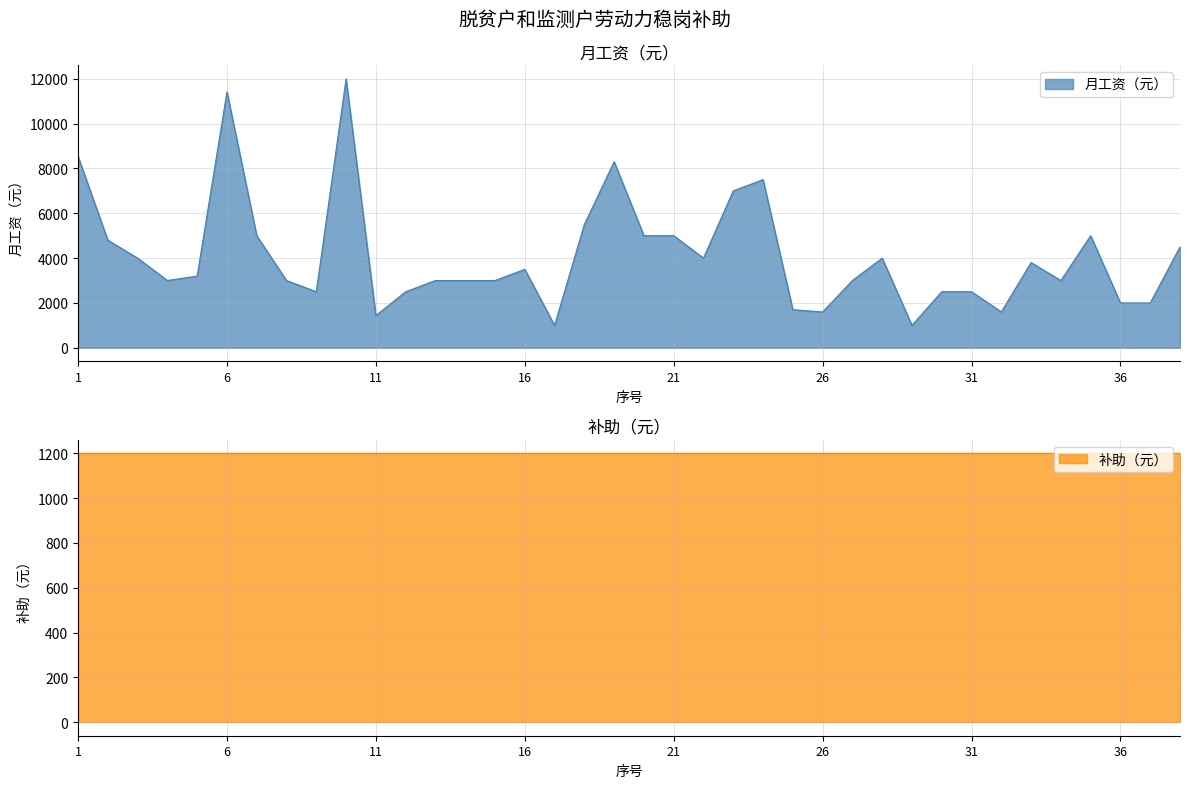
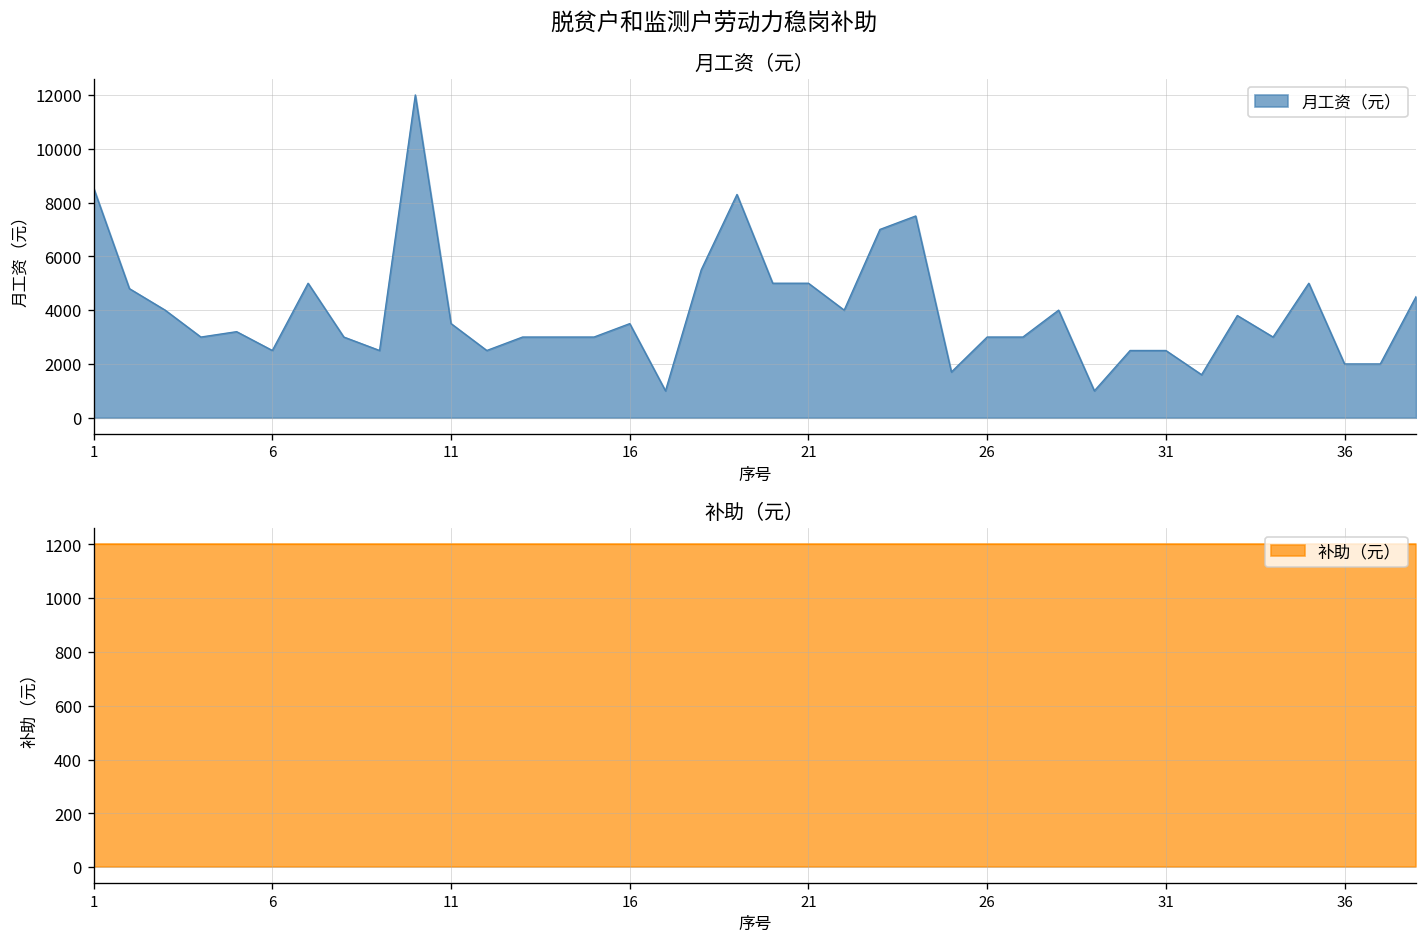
月工资（元）, 6: 11400 -> 2500
月工资（元）, 11: 1400 -> 3500
月工资（元）, 26: 1600 -> 3000
